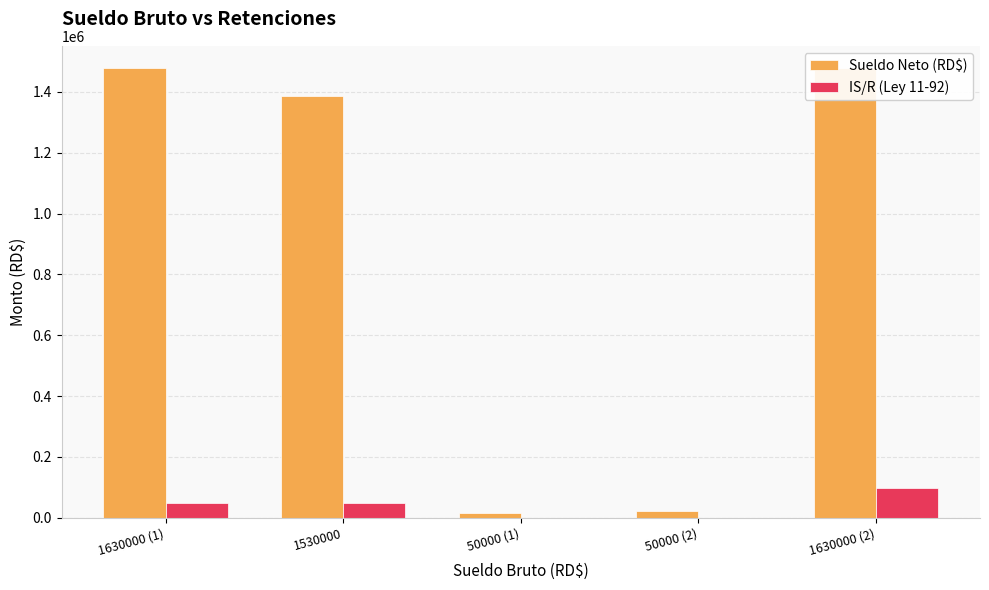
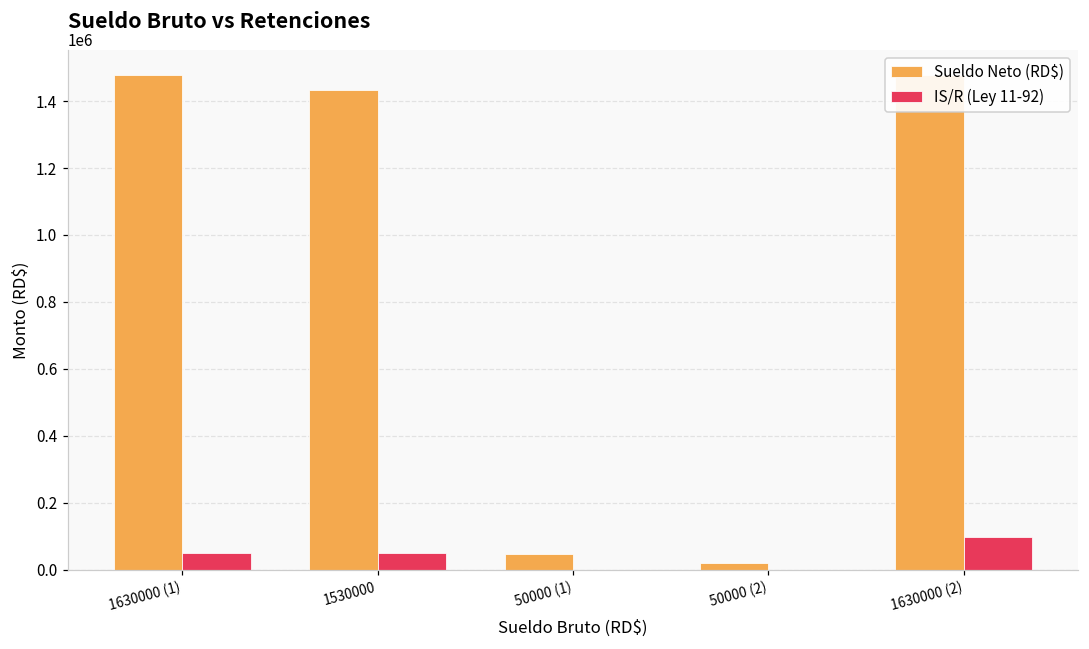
Sueldo Neto (RD$), 1530000: 1390000 -> 1430000
Sueldo Neto (RD$), 50000 (1): 20000 -> 50000
